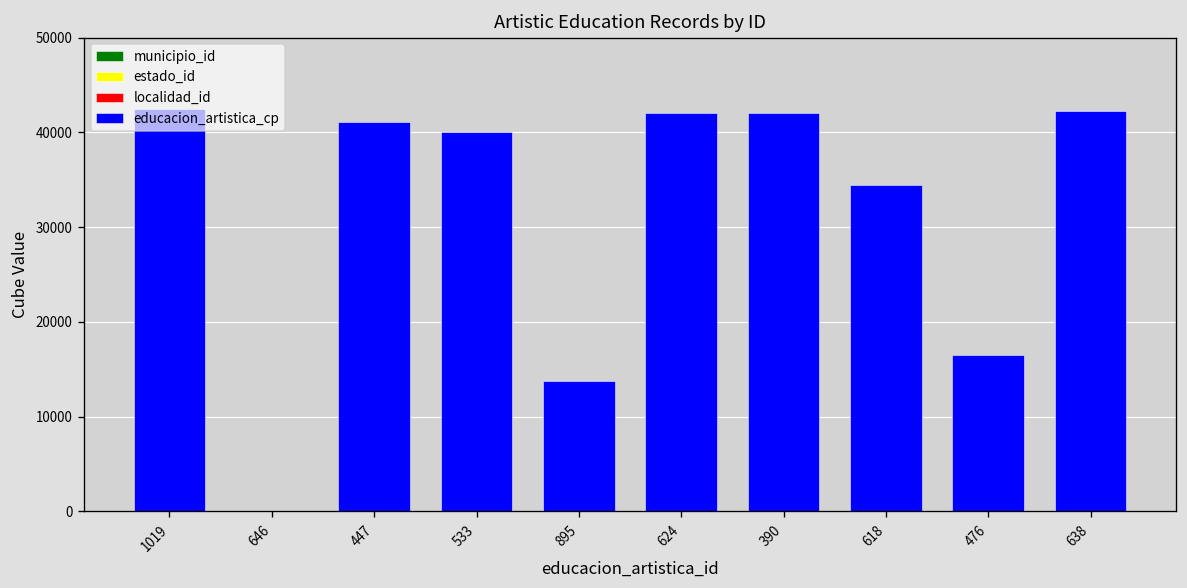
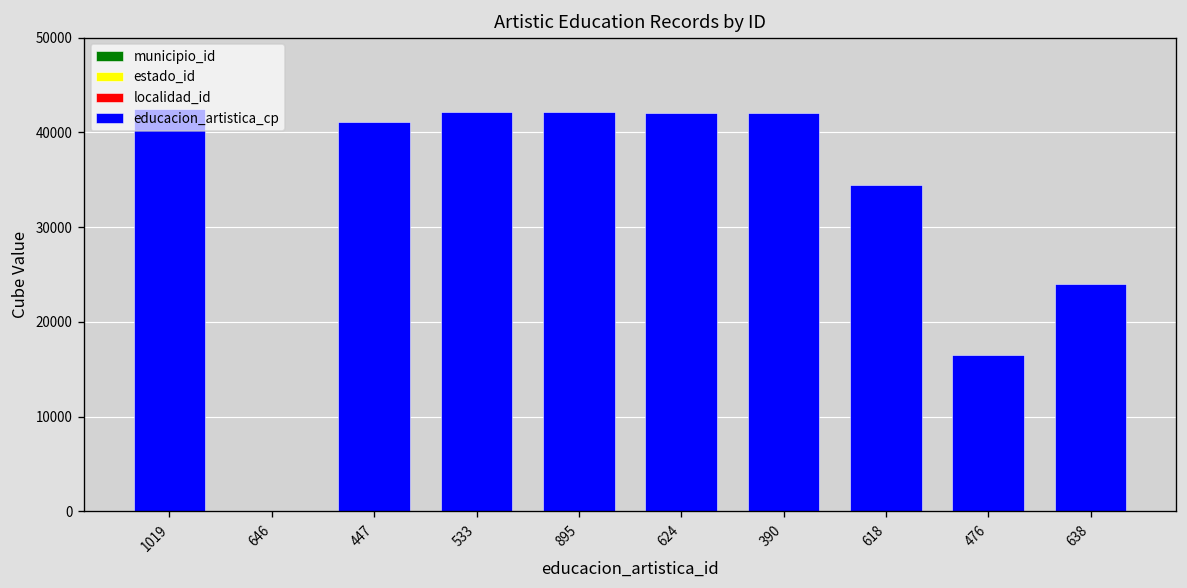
educacion_artistica_cp, 533: 40000 -> 42000
educacion_artistica_cp, 895: 14000 -> 42000
educacion_artistica_cp, 638: 42000 -> 24000
